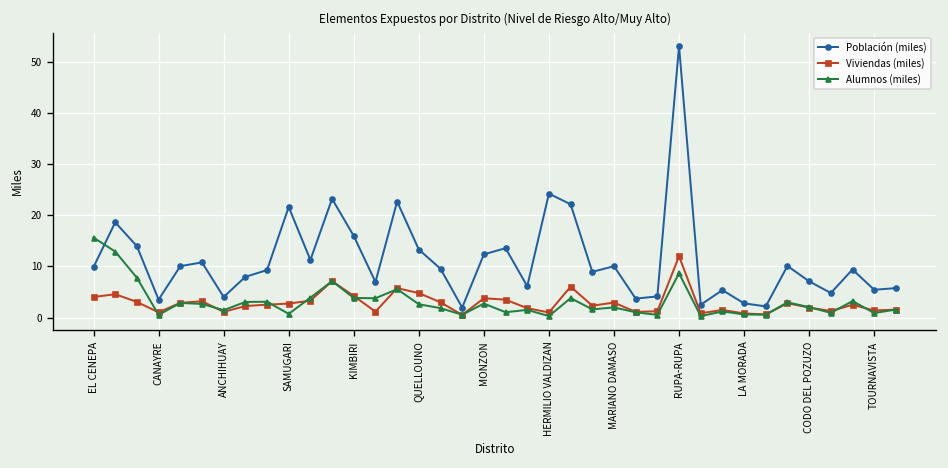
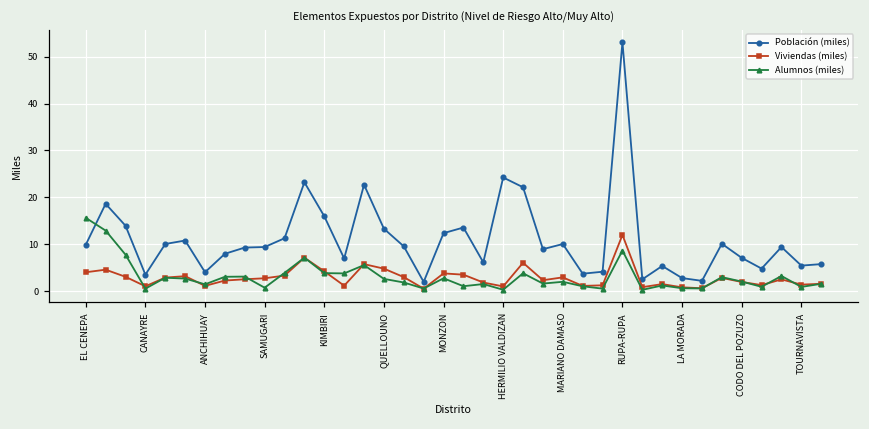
Población (miles), SAMUGARI: 22 -> 9
